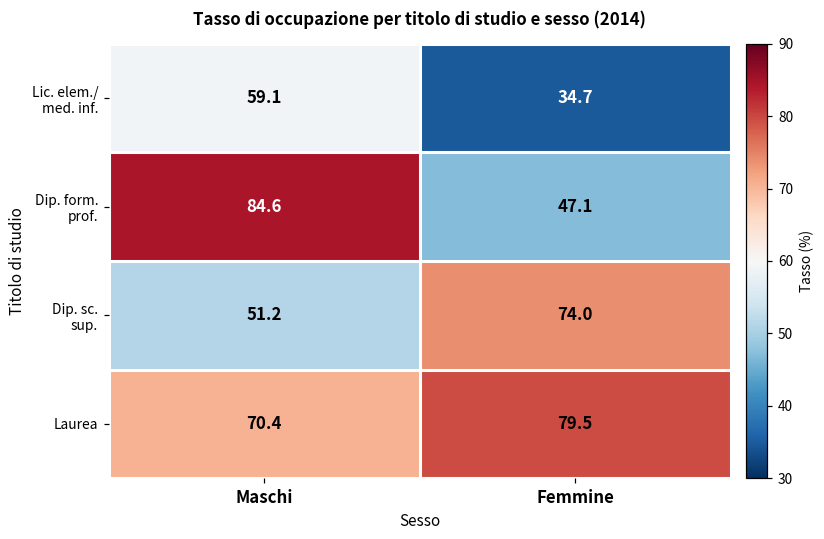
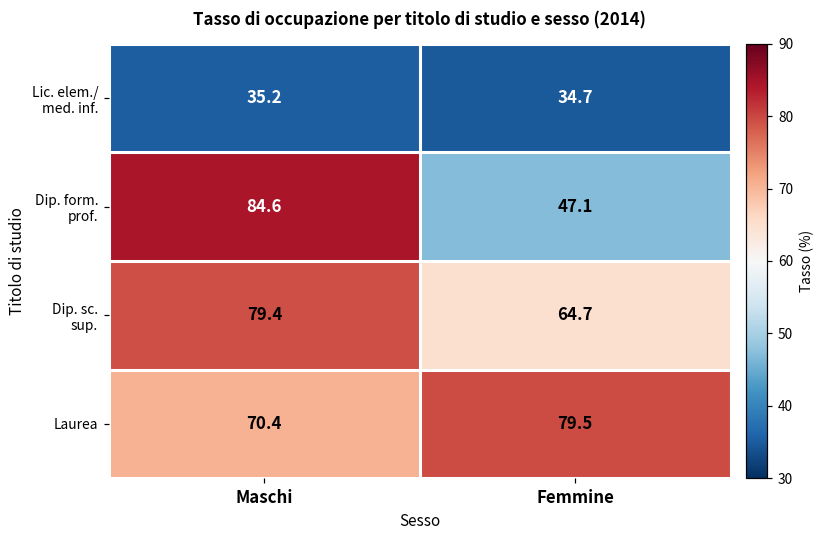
Lic. elem./ med. inf., Maschi: 59.1 -> 35.2
Dip. sc. sup., Maschi: 51.2 -> 79.4
Dip. sc. sup., Femmine: 74.0 -> 64.7
